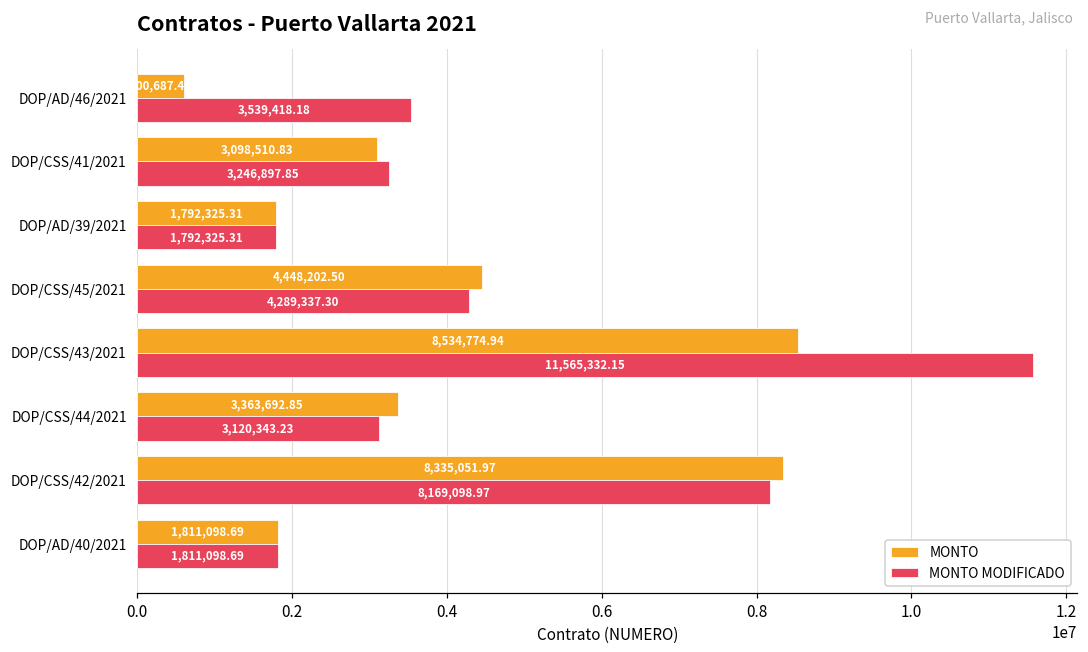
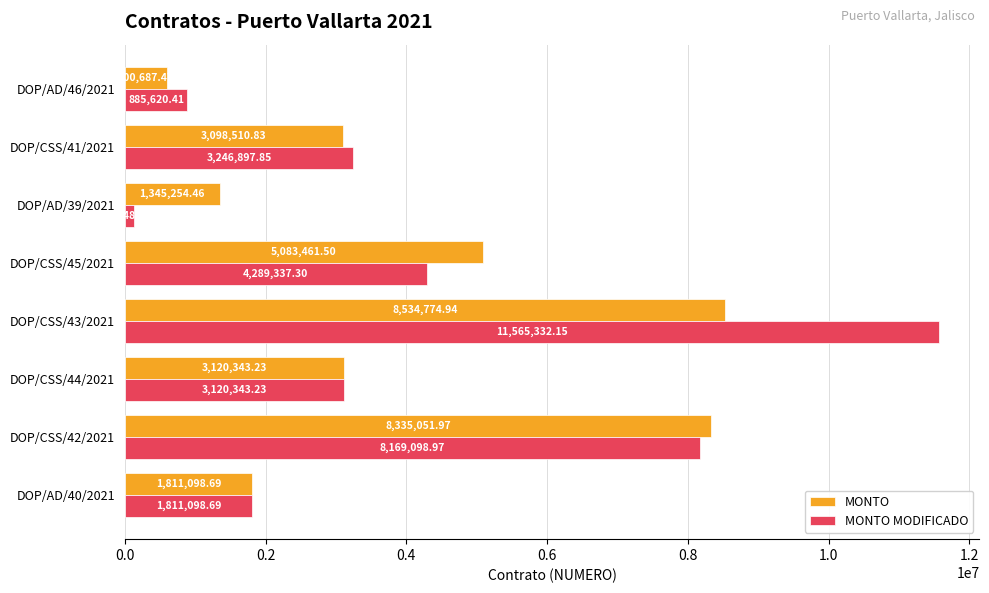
MONTO MODIFICADO, DOP/AD/46/2021: 3,539,418.18 -> 885,620.41
MONTO, DOP/AD/39/2021: 1,792,325.31 -> 1,345,254.46
MONTO MODIFICADO, DOP/AD/39/2021: 1800000 -> 100000
MONTO, DOP/CSS/45/2021: 4,448,202.50 -> 5,083,461.50
MONTO, DOP/CSS/44/2021: 3,363,692.85 -> 3,120,343.23
